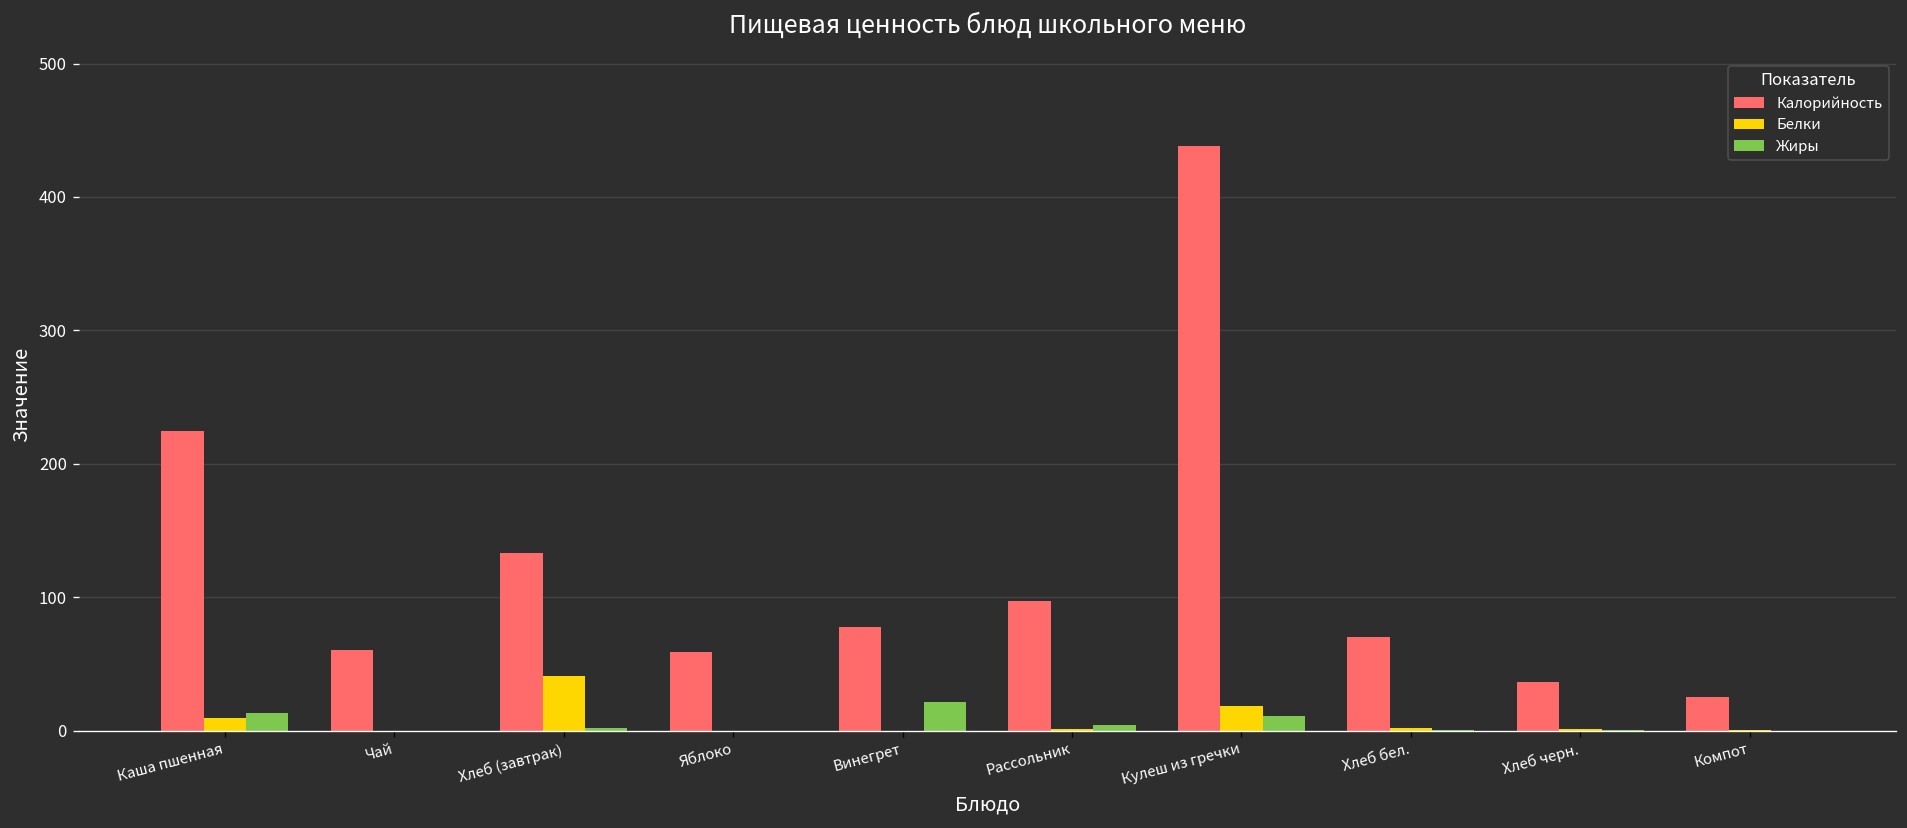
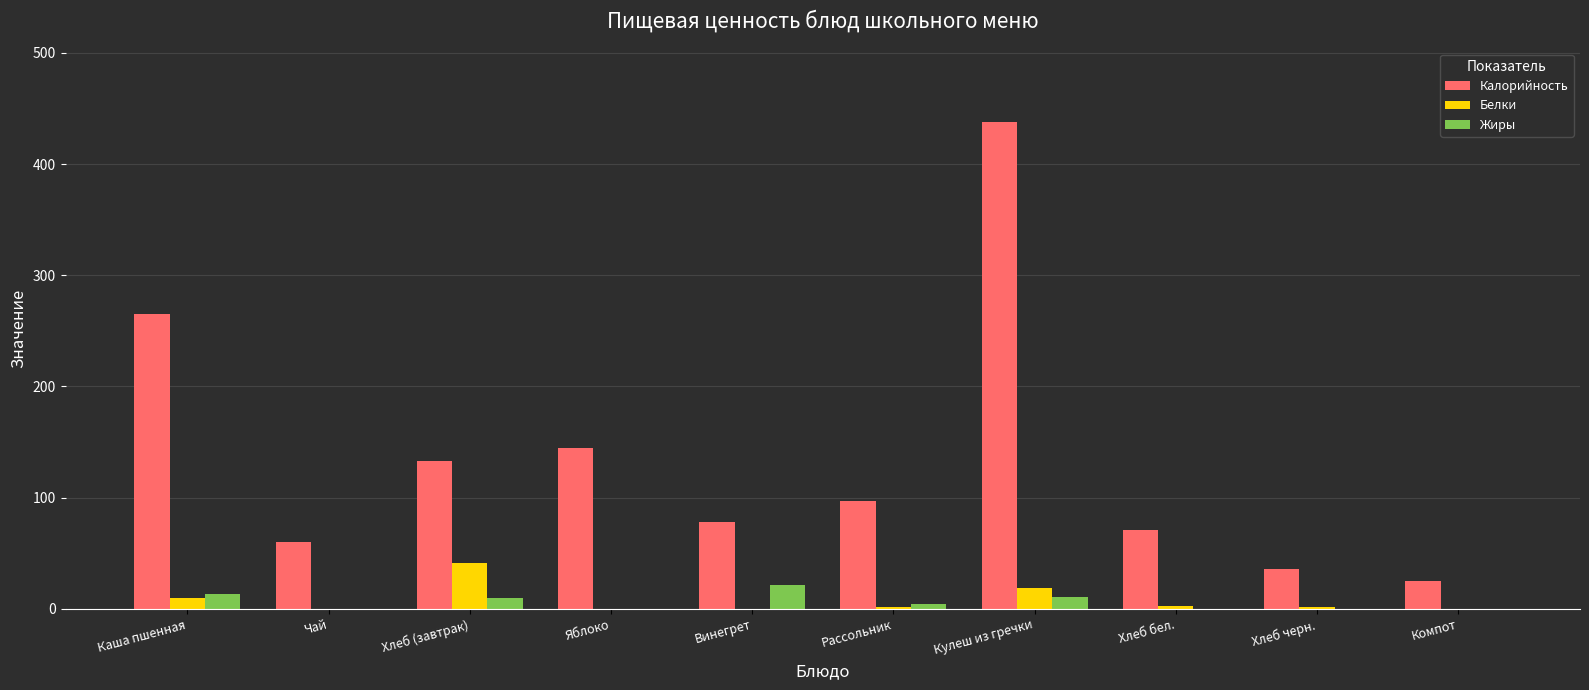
Калорийность, Каша пшенная: 224 -> 265
Жиры, Хлеб (завтрак): 2 -> 10
Калорийность, Яблоко: 59 -> 145
